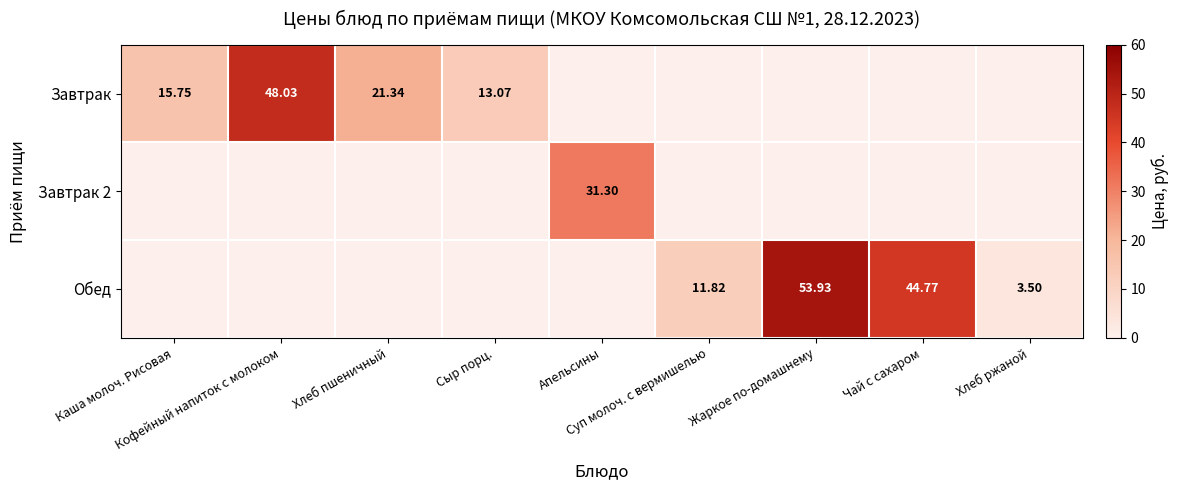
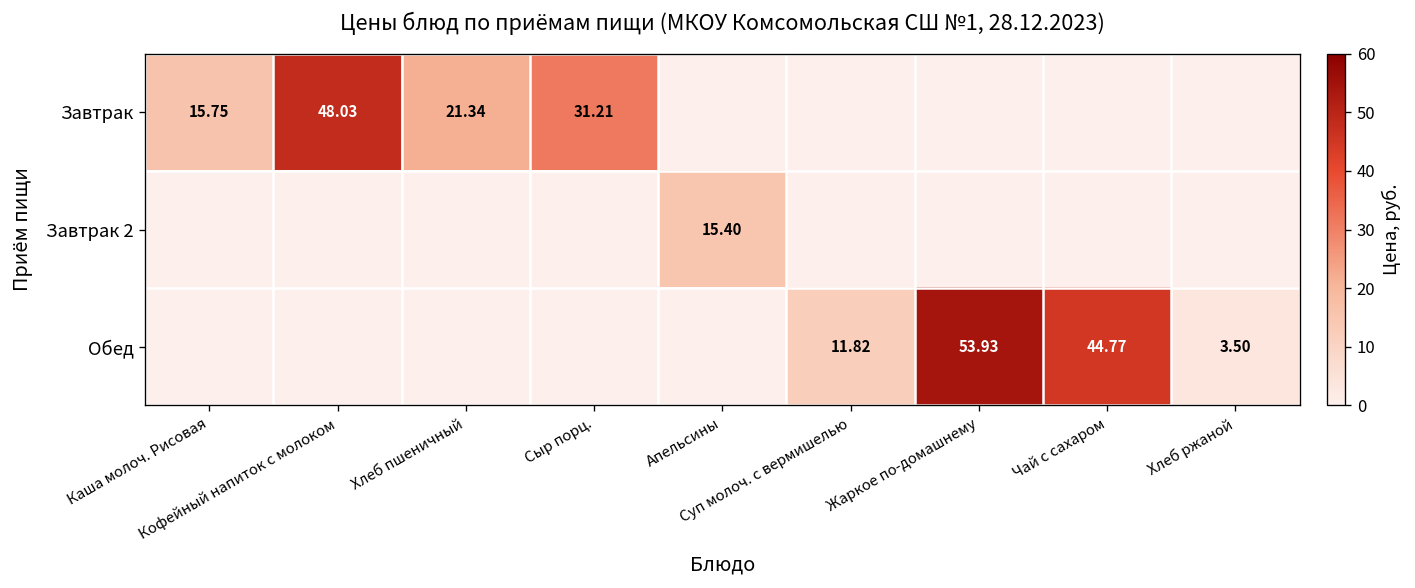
Завтрак, Сыр порц.: 13.07 -> 31.21
Завтрак 2, Апельсины: 31.30 -> 15.40
